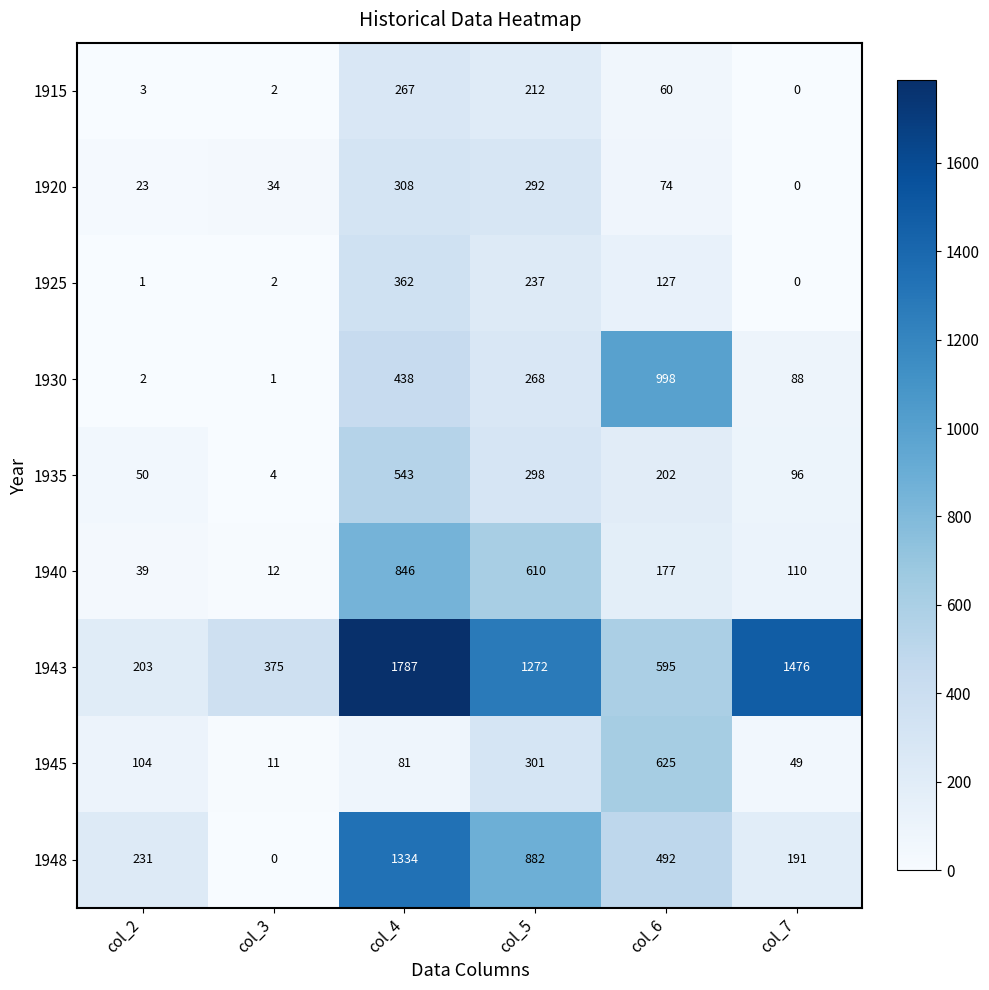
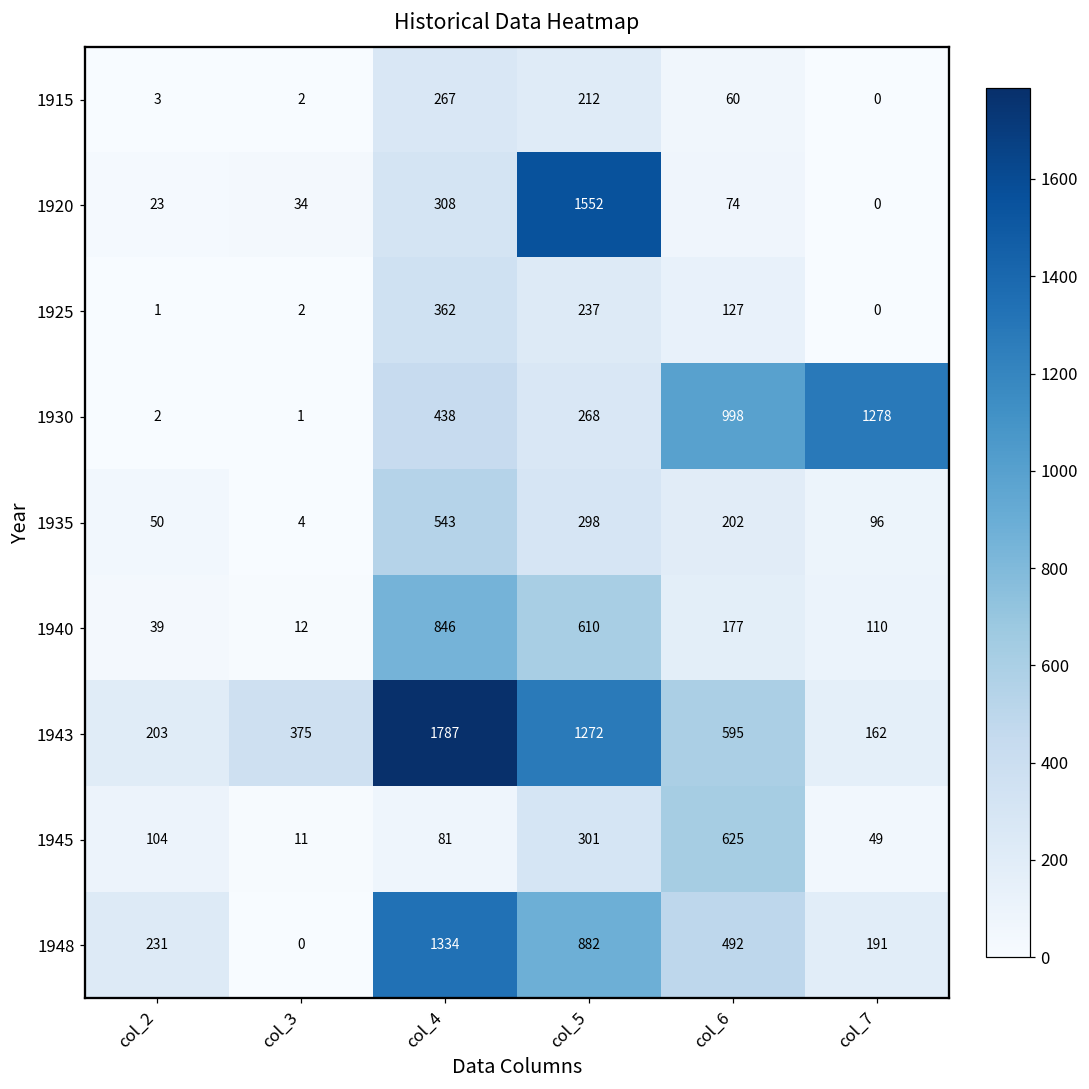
1920, col_5: 292 -> 1552
1930, col_7: 88 -> 1278
1943, col_7: 1476 -> 162
